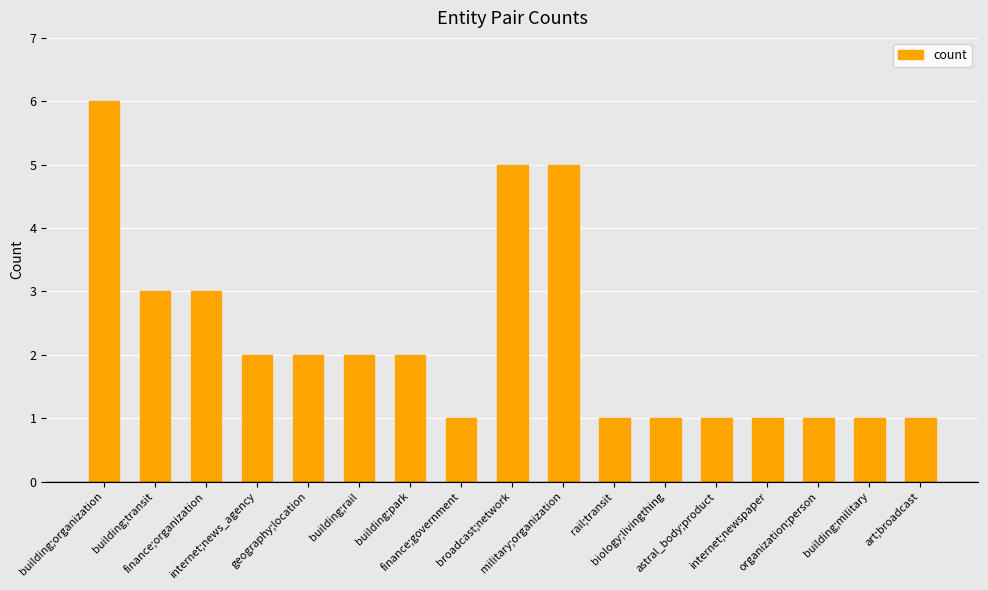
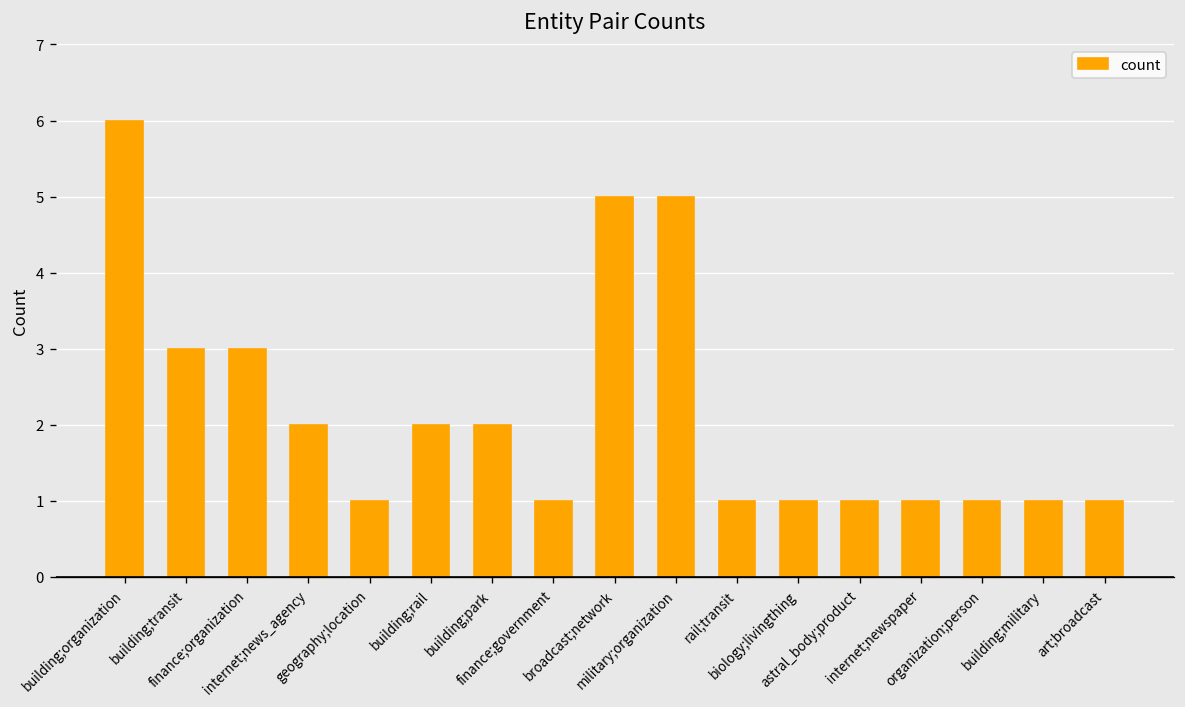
geography;location: 2 -> 1
